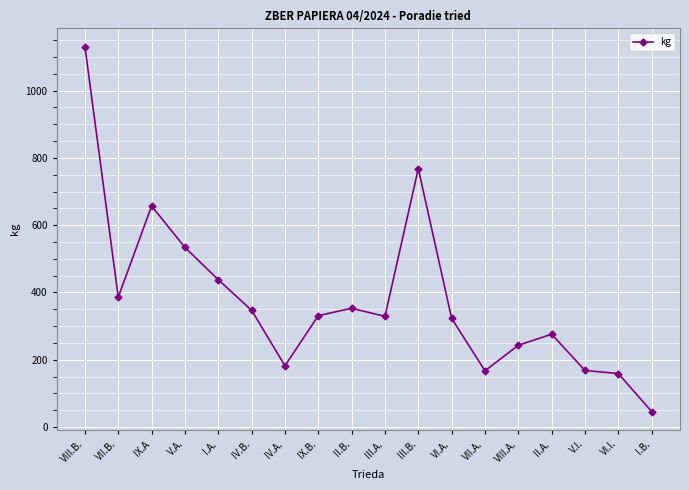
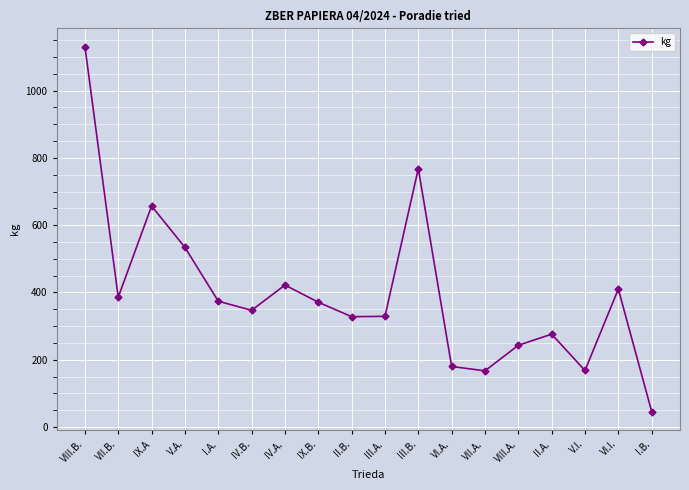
I.A.: 440 -> 370
IV.A.: 180 -> 420
IX.B.: 330 -> 370
II.B.: 350 -> 330
VI.A.: 320 -> 180
VI.I.: 160 -> 410
